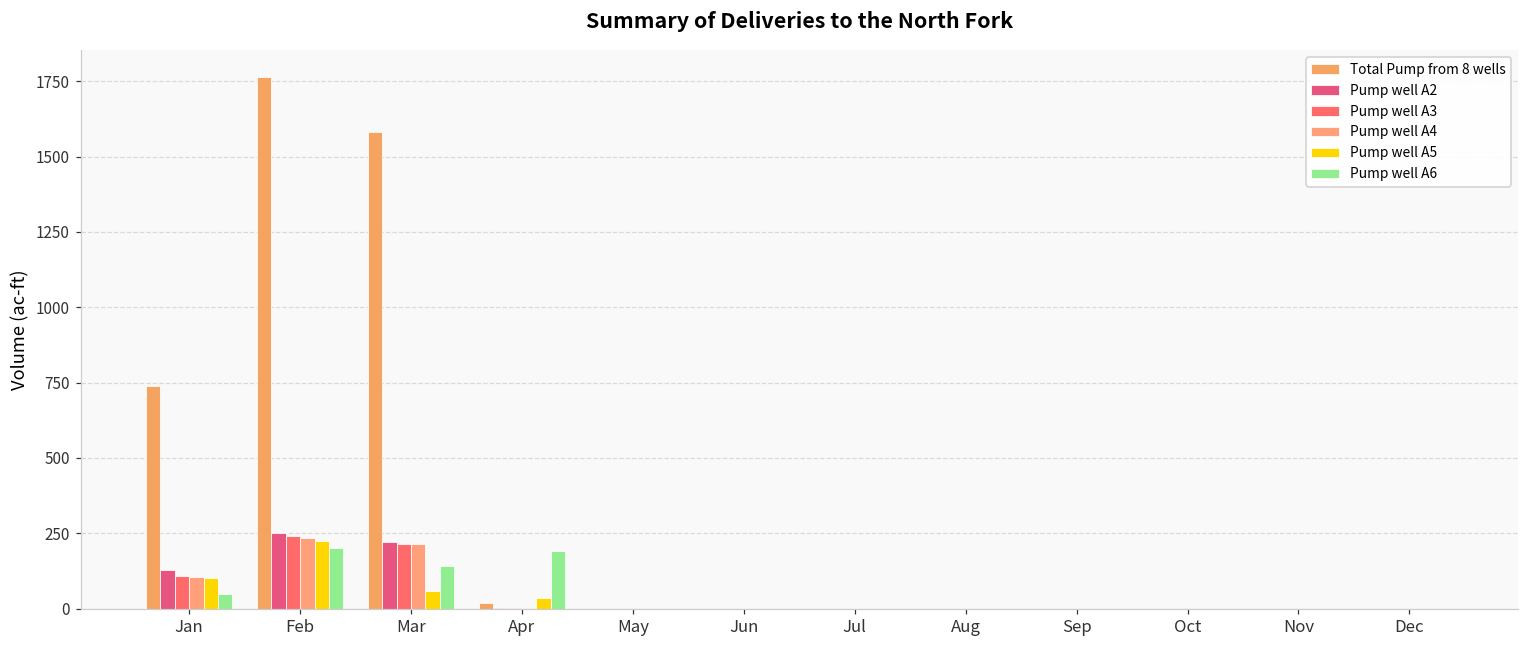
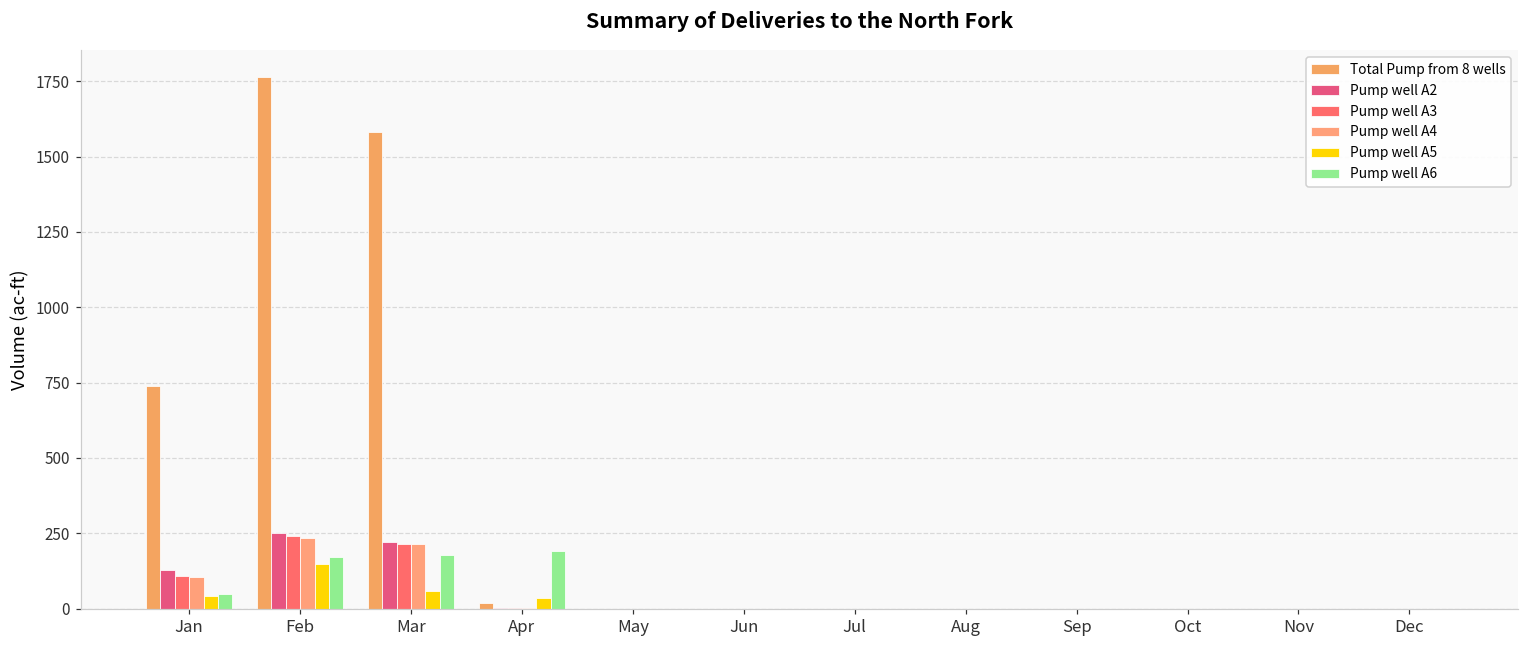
Pump well A5, Jan: 100 -> 40
Pump well A5, Feb: 220 -> 150
Pump well A6, Feb: 200 -> 170
Pump well A6, Mar: 140 -> 180
